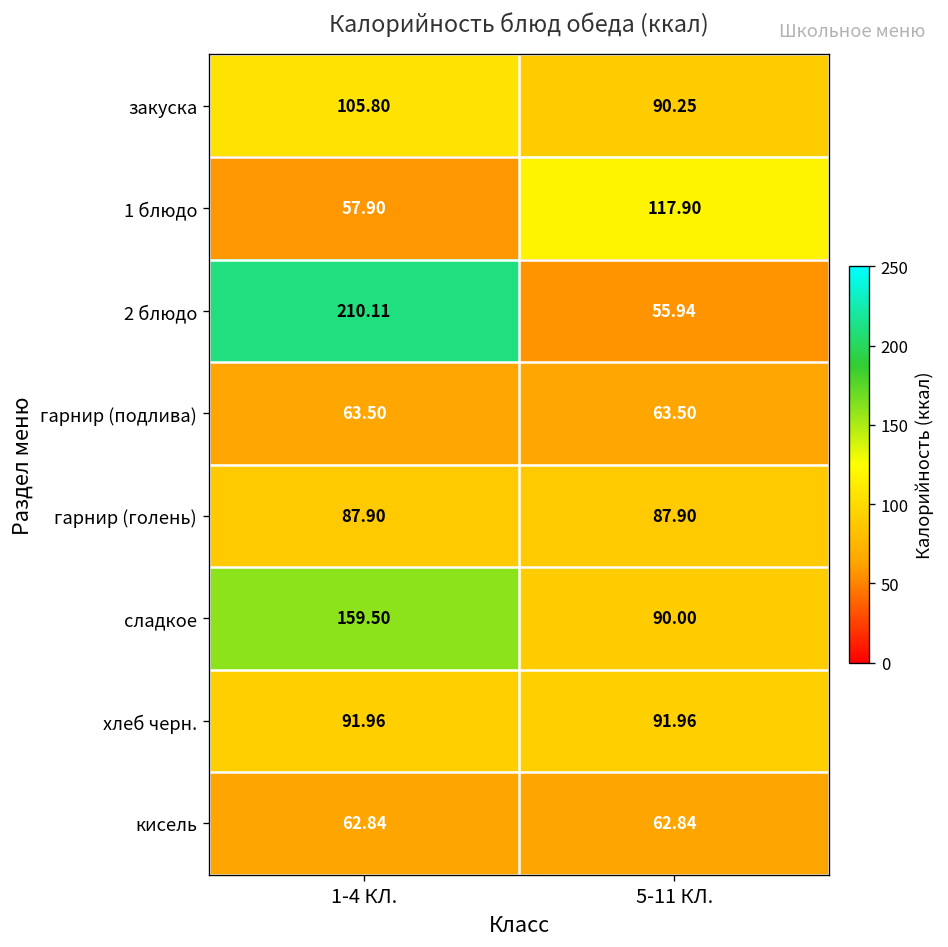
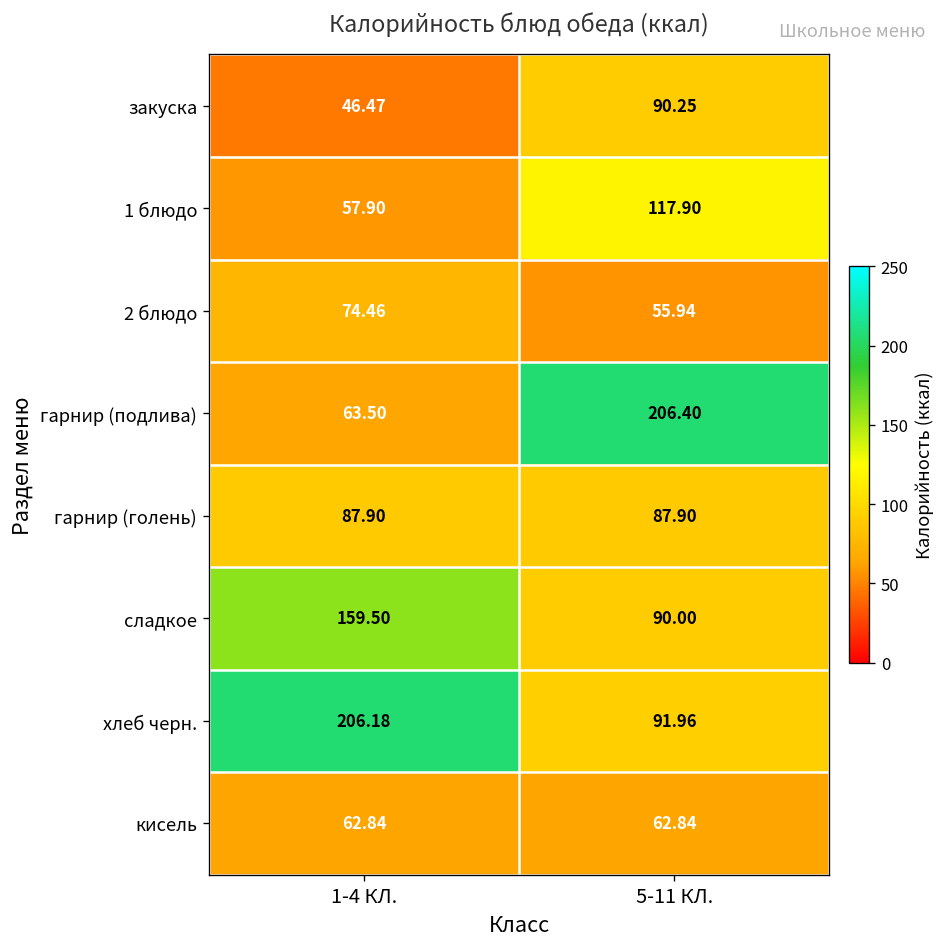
закуска, 1-4 КЛ.: 105.80 -> 46.47
2 блюдо, 1-4 КЛ.: 210.11 -> 74.46
гарнир (подлива), 5-11 КЛ.: 63.50 -> 206.40
хлеб черн., 1-4 КЛ.: 91.96 -> 206.18
